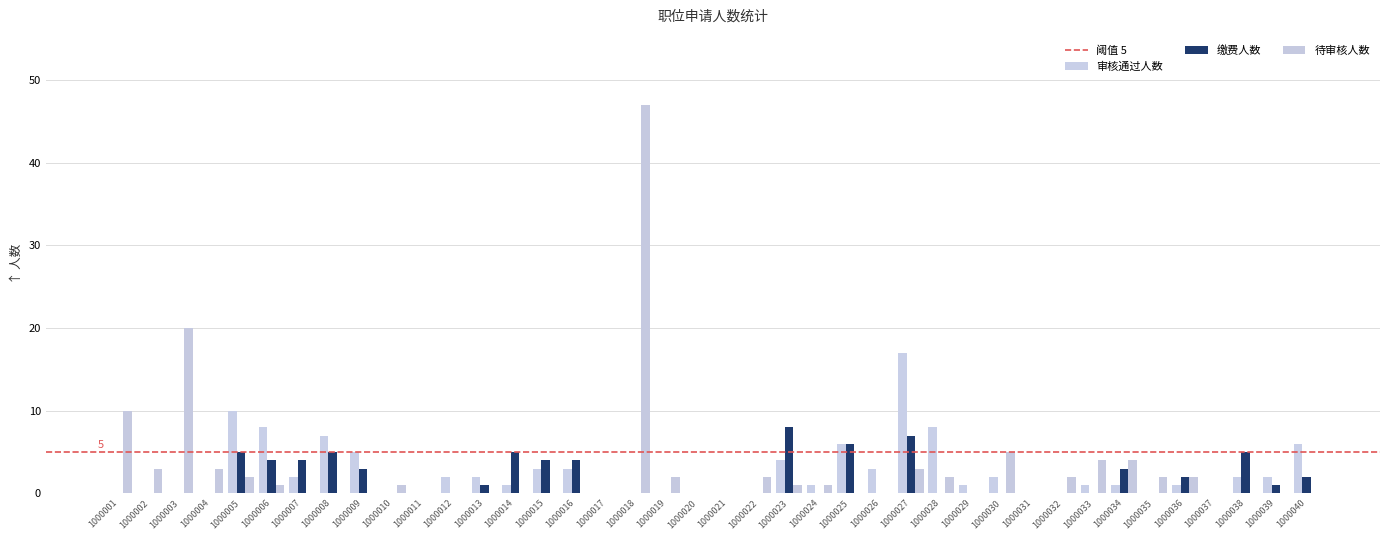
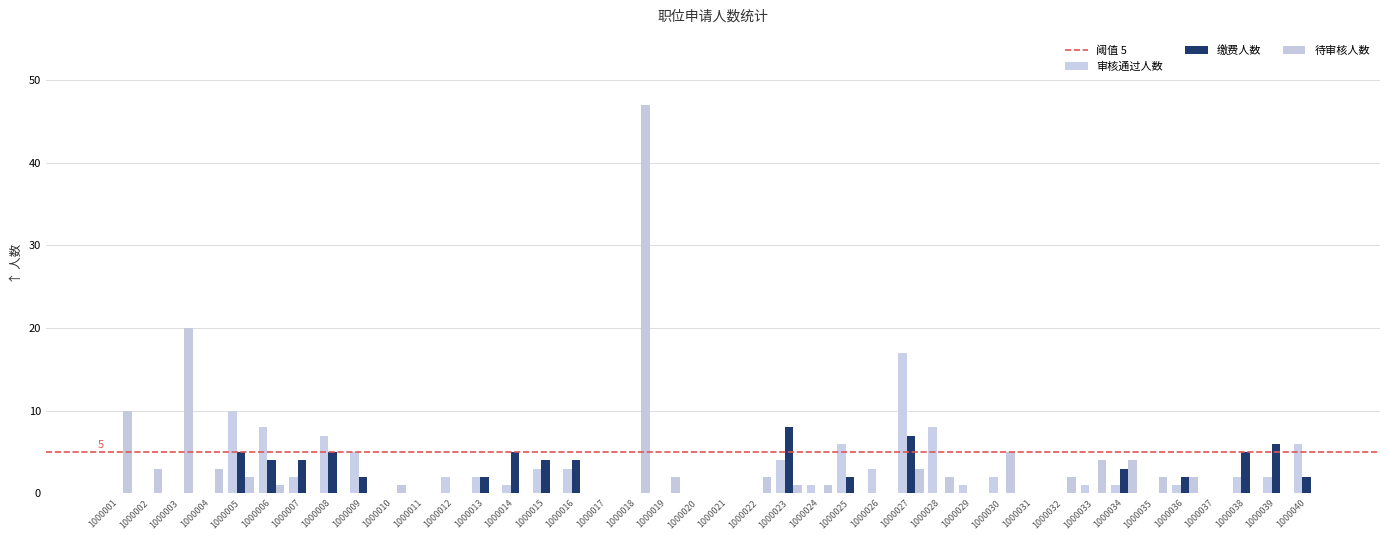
缴费人数, 1000009: 3 -> 2
缴费人数, 1000013: 1 -> 2
缴费人数, 1000025: 6 -> 2
缴费人数, 1000039: 1 -> 6
